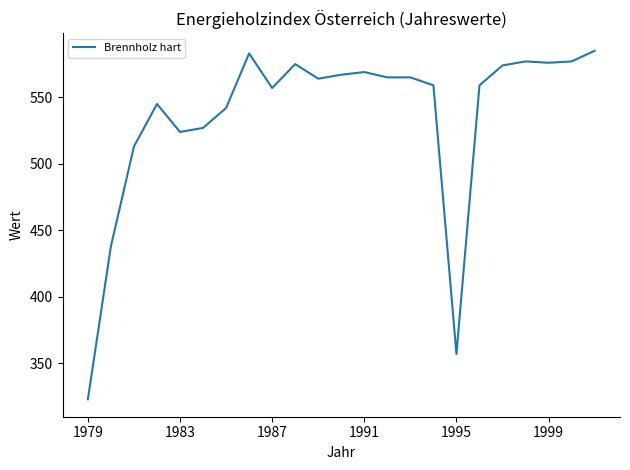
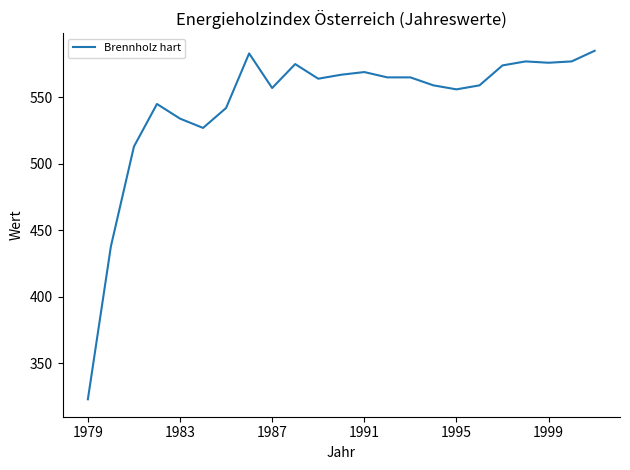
1983: 524 -> 534
1995: 357 -> 556
